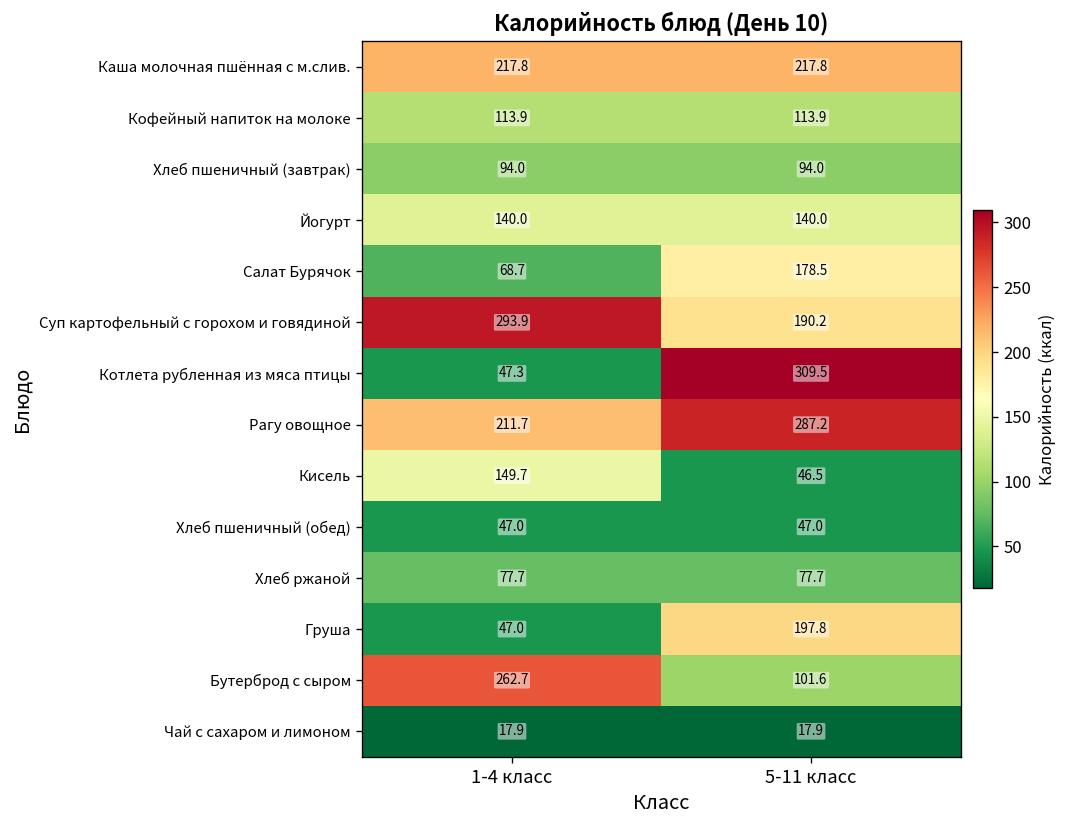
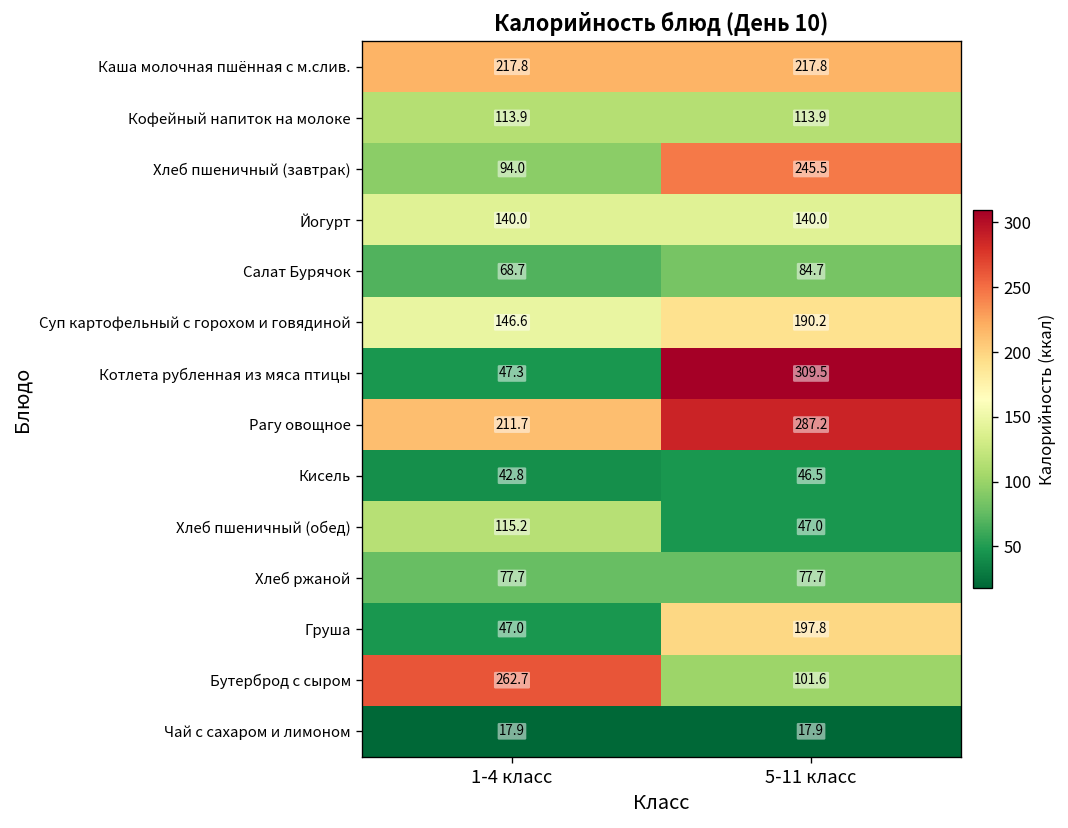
Хлеб пшеничный (завтрак), 5-11 класс: 94.0 -> 245.5
Салат Бурячок, 5-11 класс: 178.5 -> 84.7
Суп картофельный с горохом и говядиной, 1-4 класс: 293.9 -> 146.6
Кисель, 1-4 класс: 149.7 -> 42.8
Хлеб пшеничный (обед), 1-4 класс: 47.0 -> 115.2
